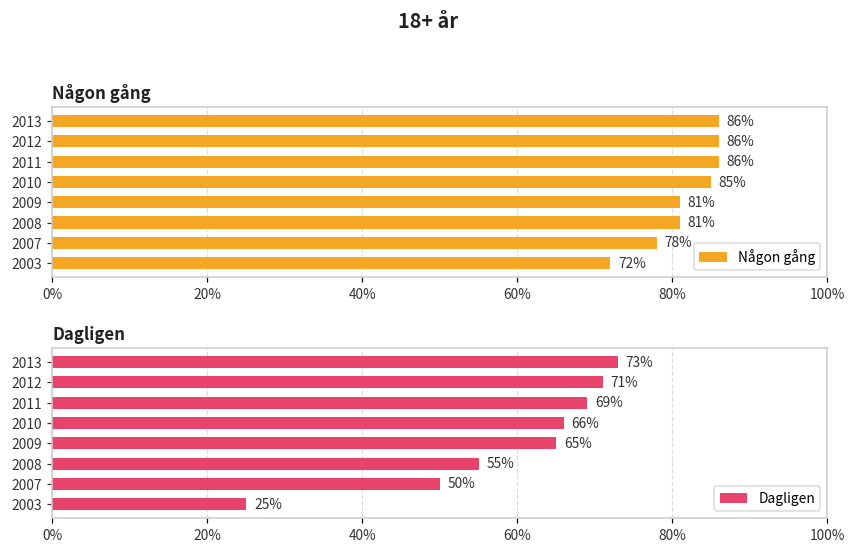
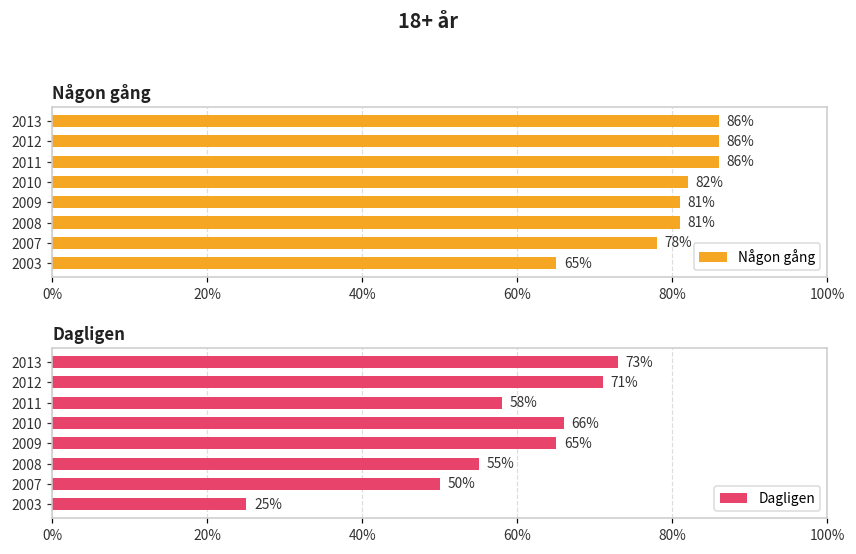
Någon gång, 2010: 85% -> 82%
Någon gång, 2003: 72% -> 65%
Dagligen, 2011: 69% -> 58%
